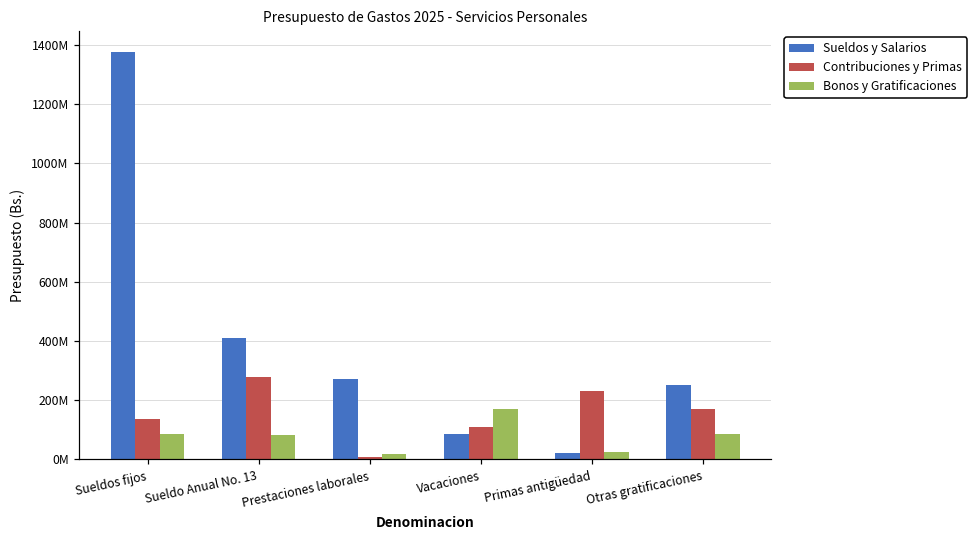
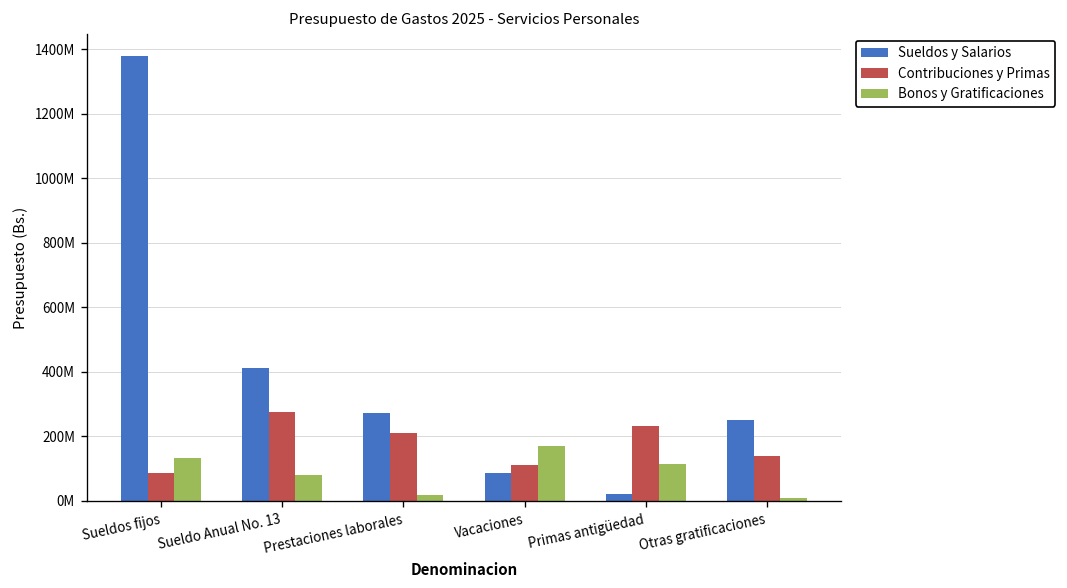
Contribuciones y Primas, Sueldos fijos: 140000000 -> 90000000
Bonos y Gratificaciones, Sueldos fijos: 90000000 -> 130000000
Contribuciones y Primas, Prestaciones laborales: 10000000 -> 210000000
Bonos y Gratificaciones, Primas antigüedad: 20000000 -> 120000000
Contribuciones y Primas, Otras gratificaciones: 170000000 -> 140000000
Bonos y Gratificaciones, Otras gratificaciones: 90000000 -> 10000000
